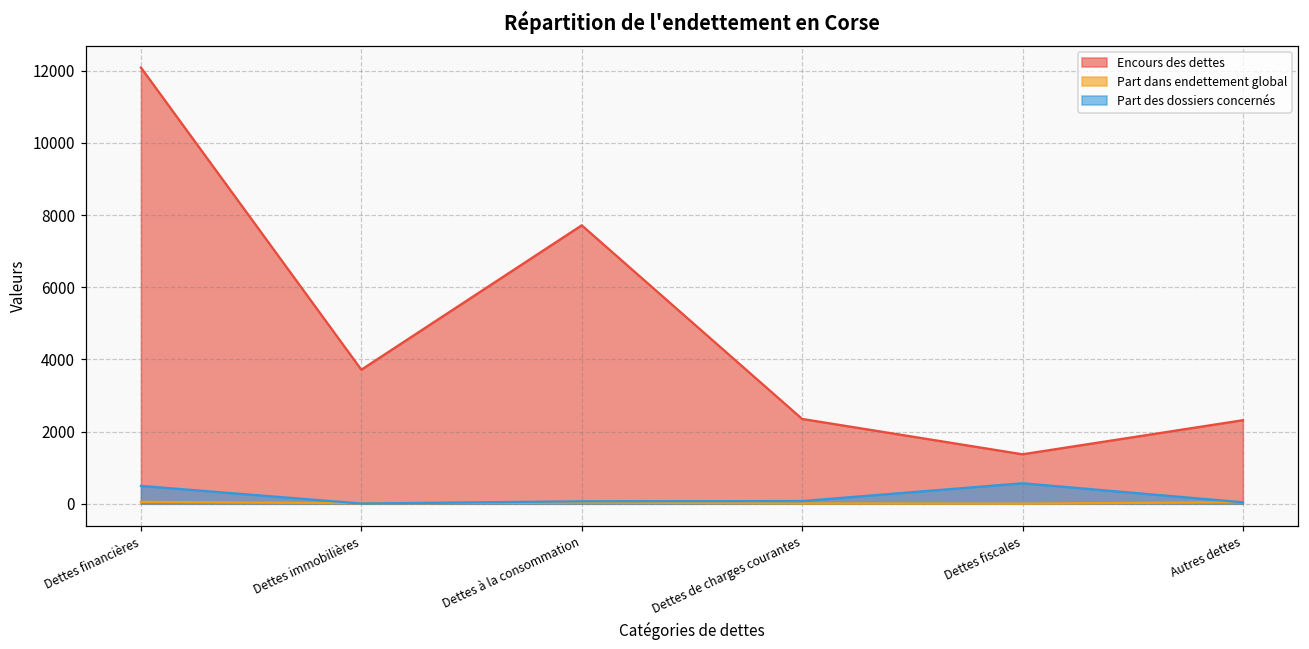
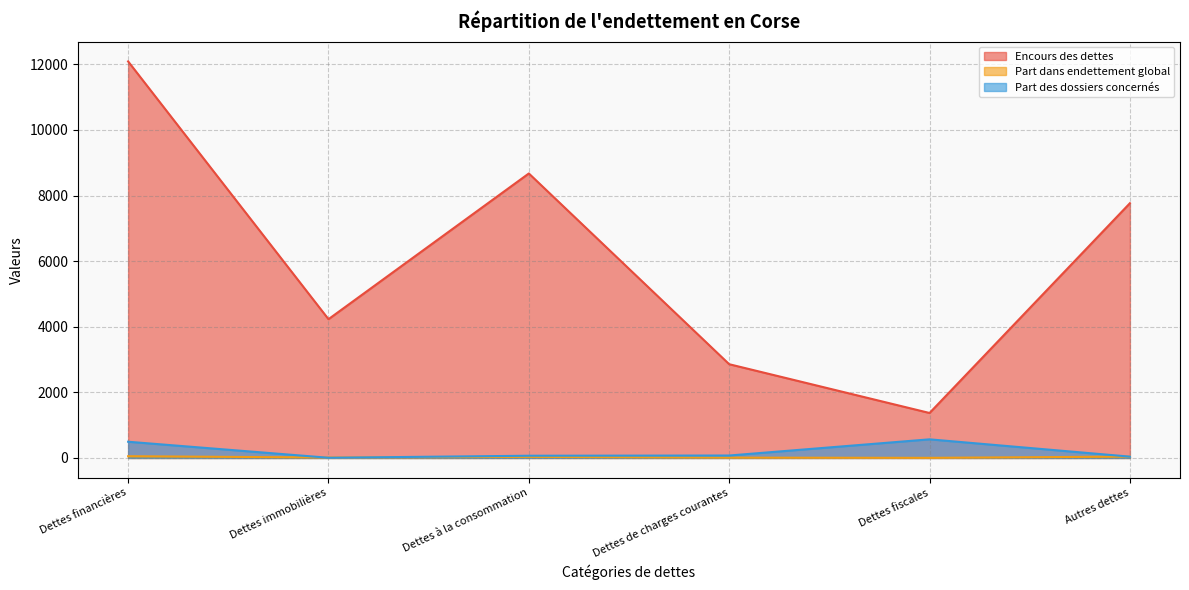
Encours des dettes, Dettes immobilières: 3700 -> 4200
Encours des dettes, Dettes à la consommation: 7700 -> 8700
Encours des dettes, Dettes de charges courantes: 2400 -> 2900
Encours des dettes, Autres dettes: 2300 -> 7800
